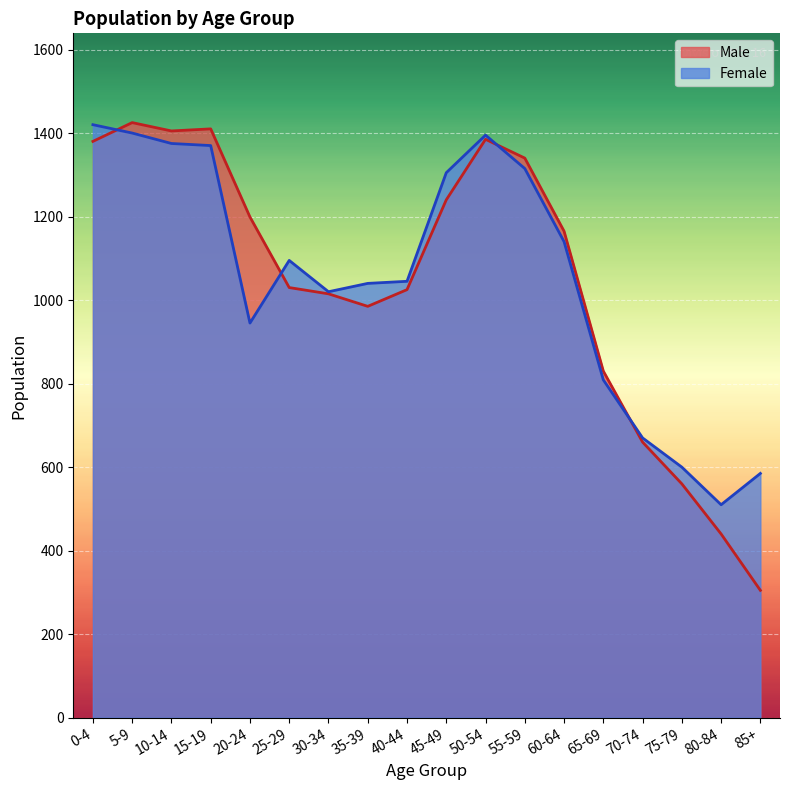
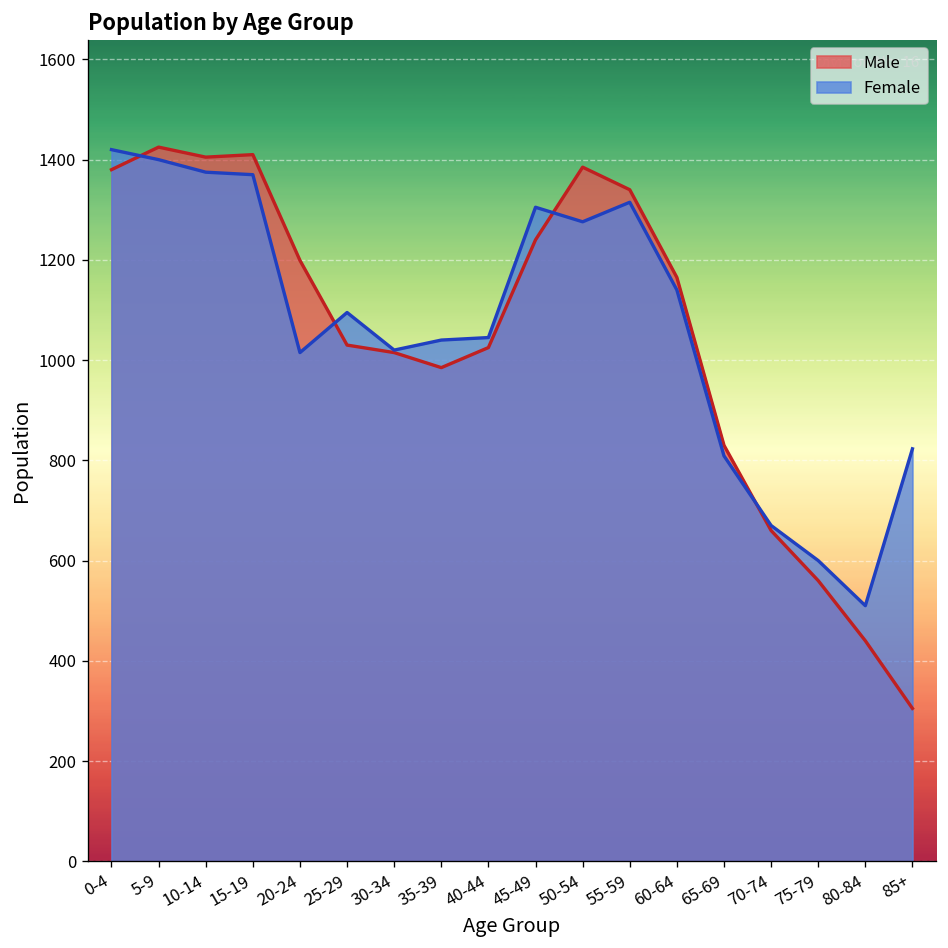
Female, 20-24: 950 -> 1020
Female, 50-54: 1400 -> 1280
Female, 85+: 590 -> 820
